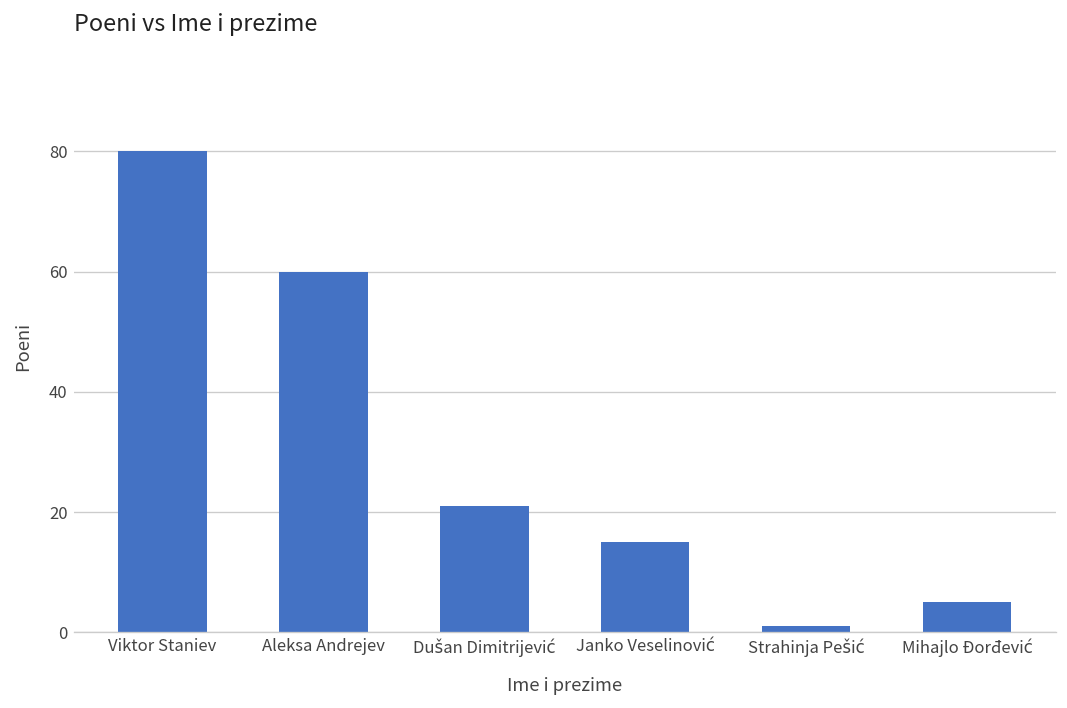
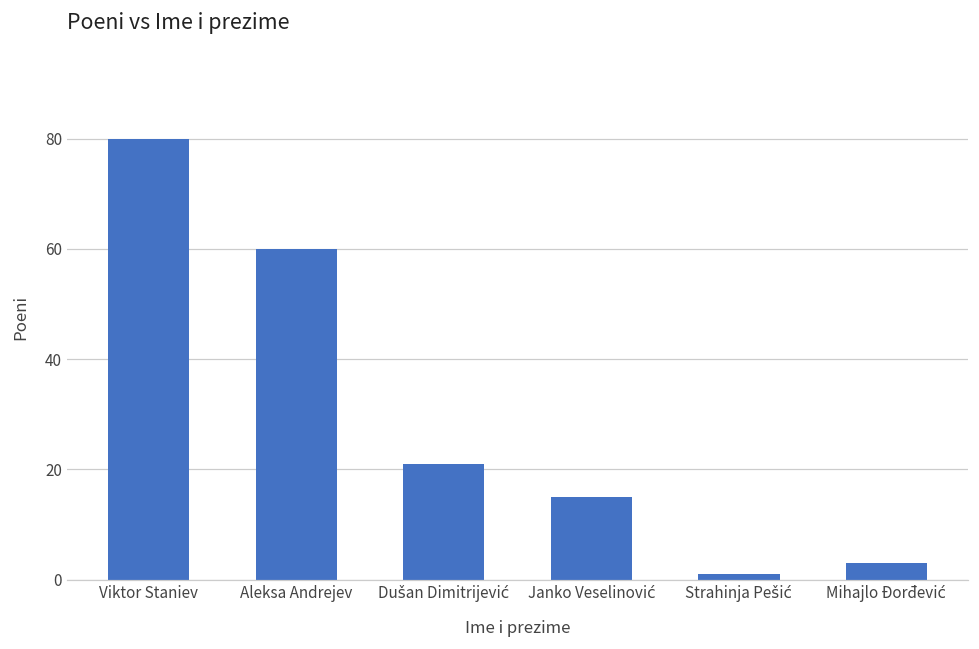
Mihajlo Đorđević: 5 -> 3
